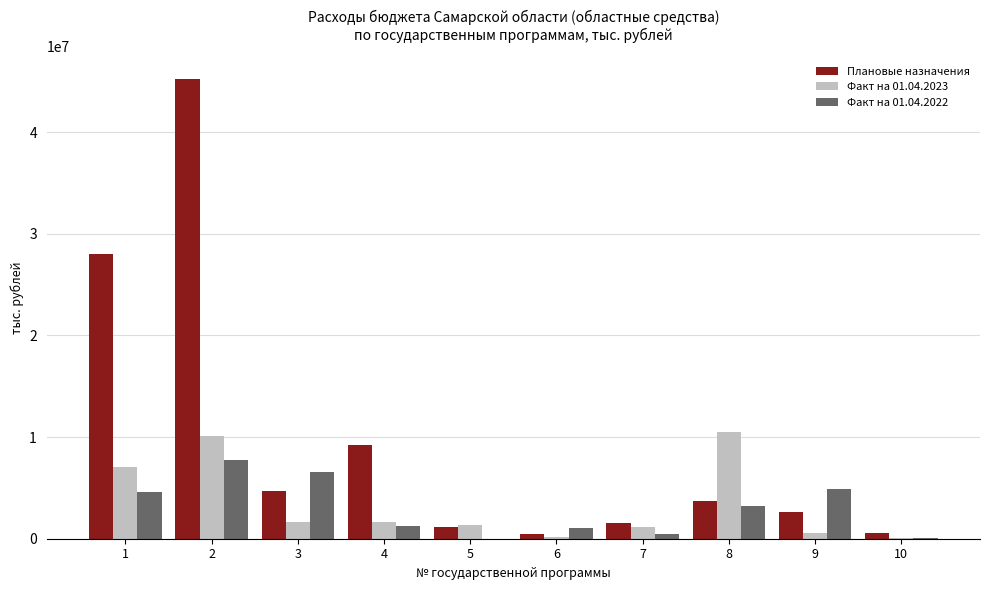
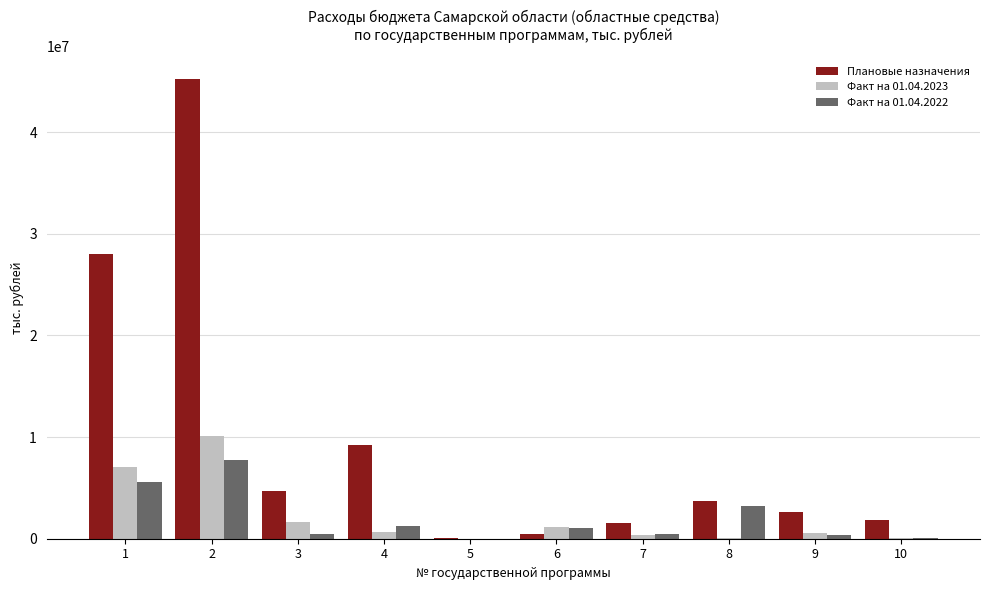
Факт на 01.04.2022, 1: 4600000 -> 5600000
Факт на 01.04.2022, 3: 6600000 -> 400000
Факт на 01.04.2023, 4: 1700000 -> 700000
Плановые назначения, 5: 1100000 -> 100000
Факт на 01.04.2023, 5: 1300000 -> 0
Факт на 01.04.2023, 6: 200000 -> 1100000
Факт на 01.04.2023, 7: 1200000 -> 400000
Факт на 01.04.2023, 8: 10500000 -> 100000
Факт на 01.04.2022, 9: 4900000 -> 400000
Плановые назначения, 10: 600000 -> 1800000
